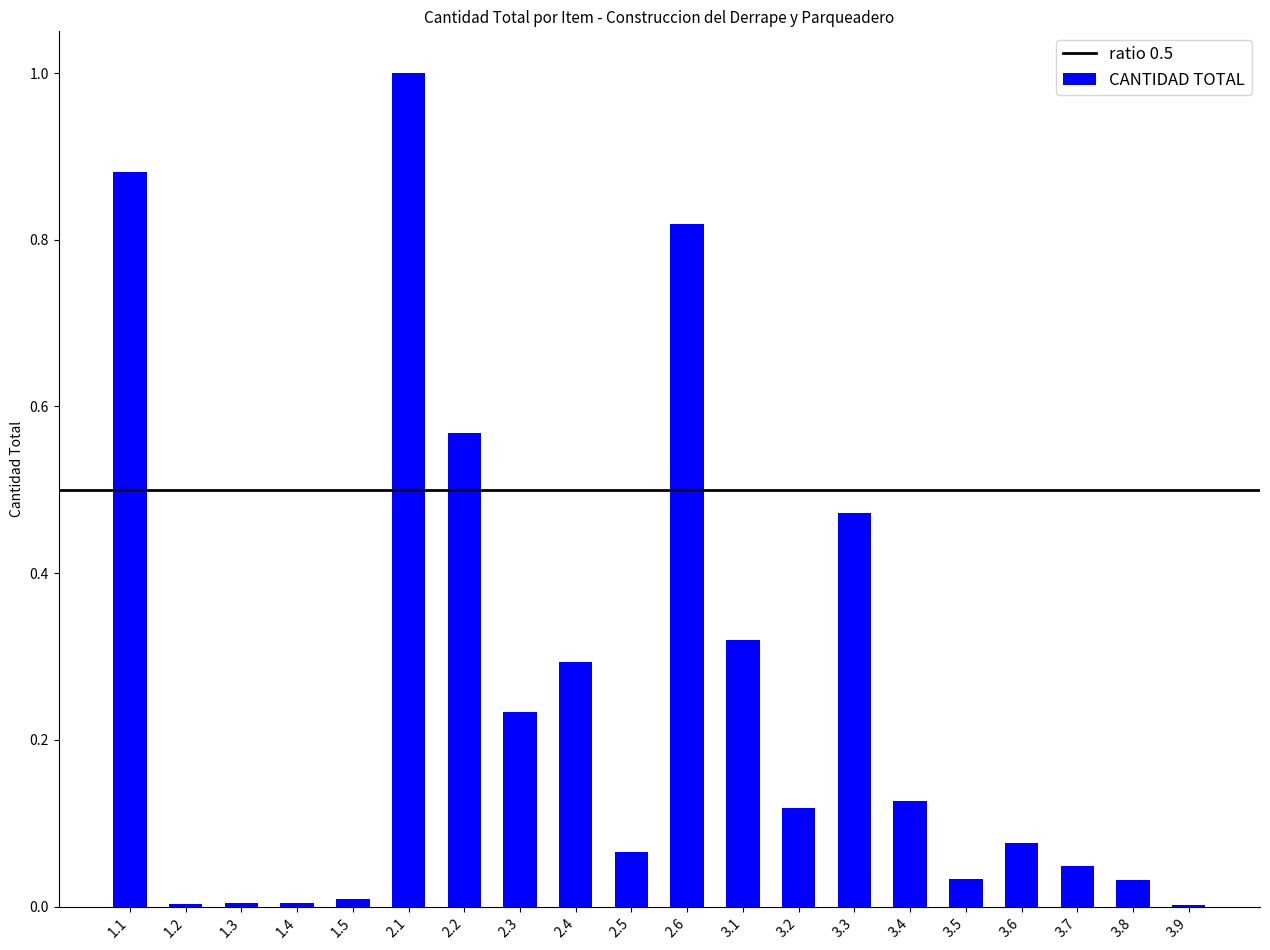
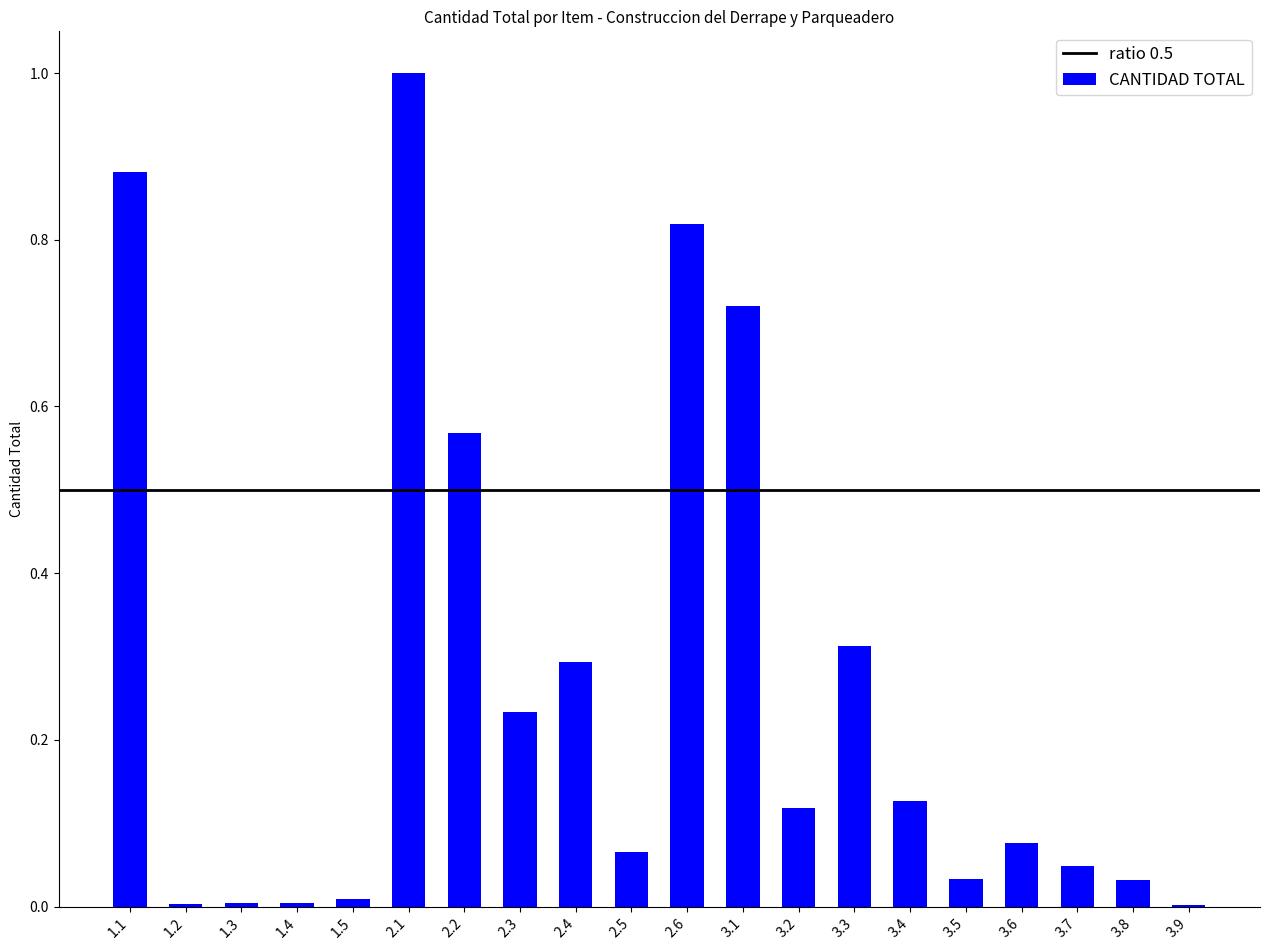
3.1: 0.32 -> 0.72
3.3: 0.47 -> 0.31
